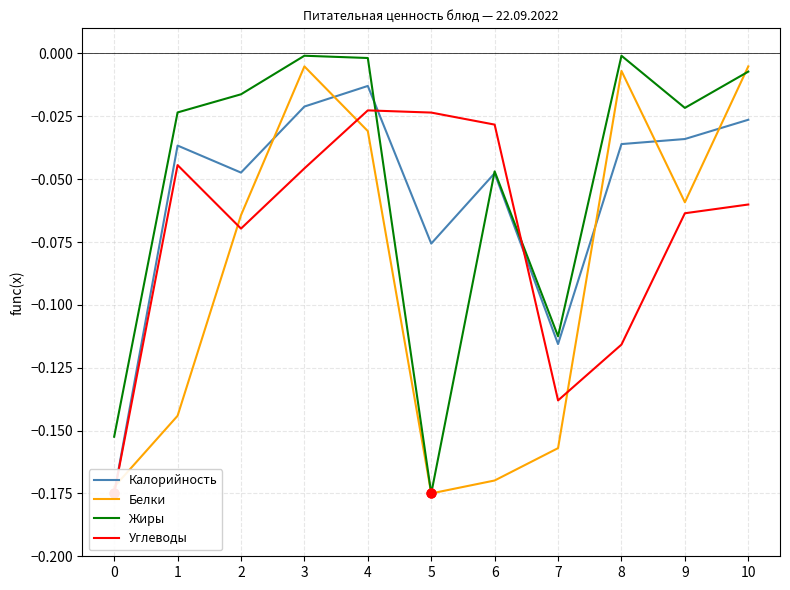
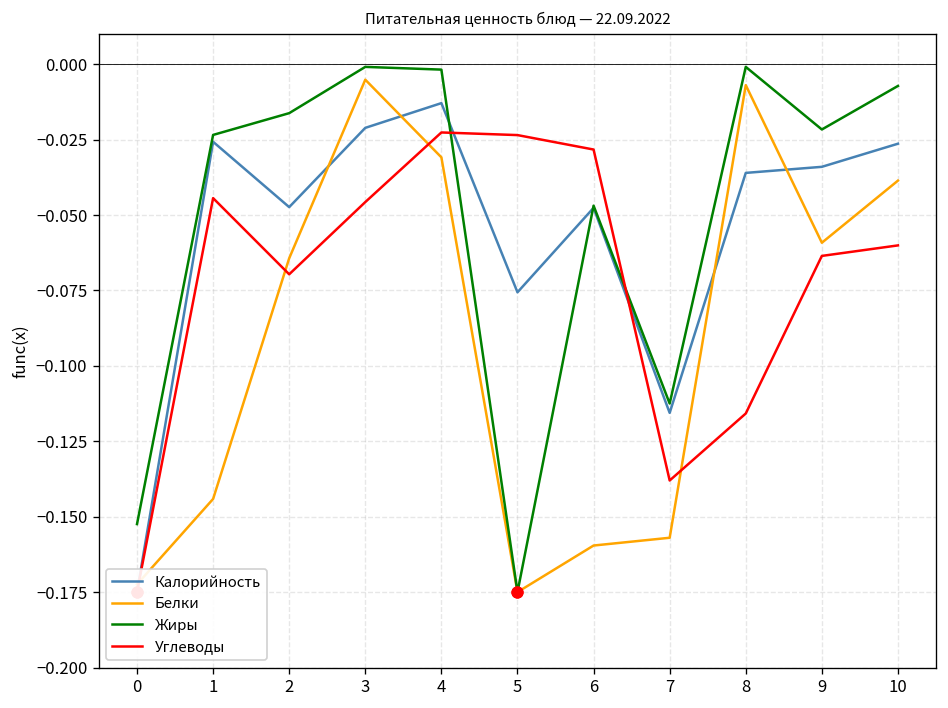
Калорийность, 1: -0.037 -> -0.026
Белки, 6: -0.170 -> -0.160
Белки, 10: -0.005 -> -0.039
